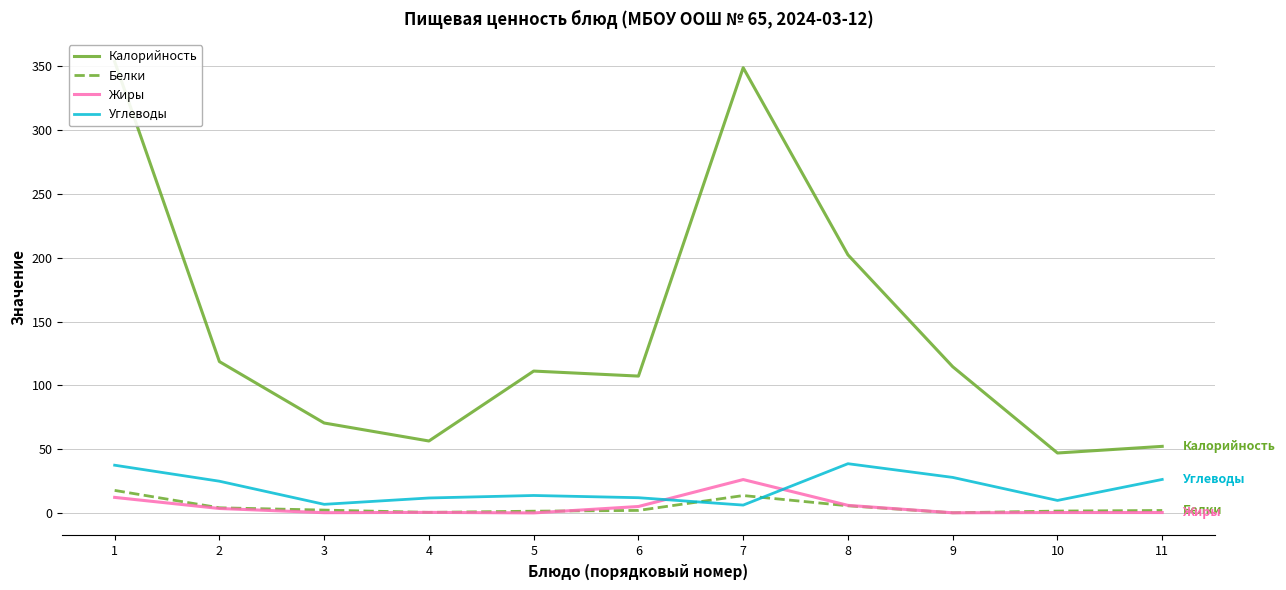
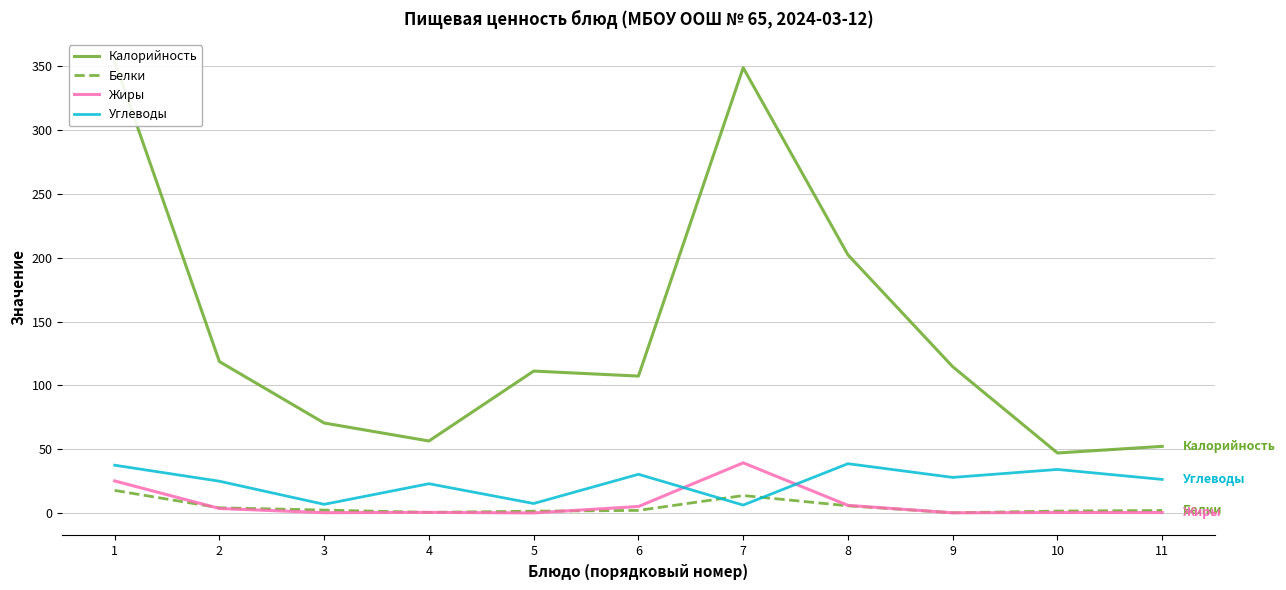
Жиры, 1: 12 -> 25
Углеводы, 4: 12 -> 23
Углеводы, 5: 14 -> 7
Углеводы, 6: 12 -> 30
Жиры, 7: 26 -> 39
Углеводы, 10: 10 -> 34
